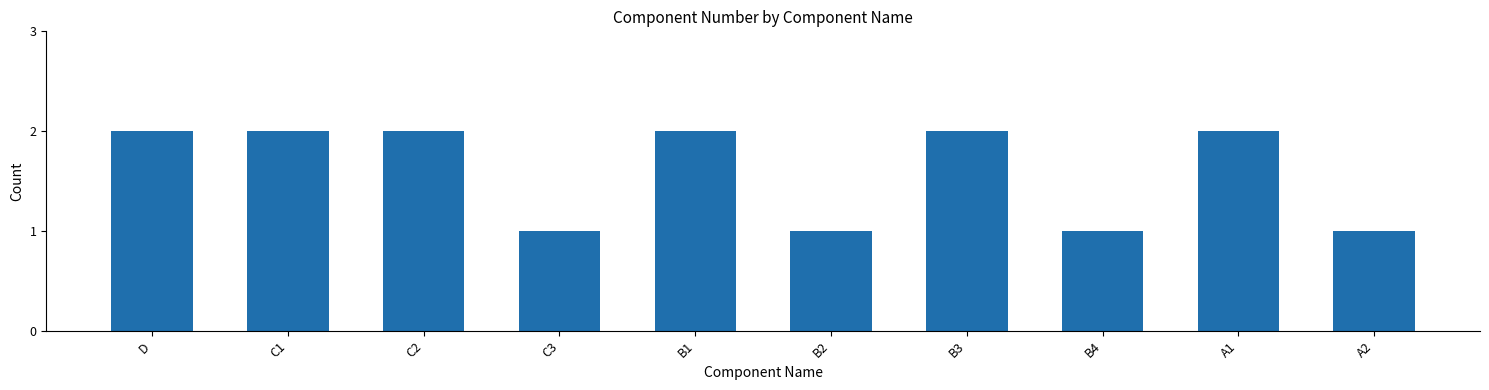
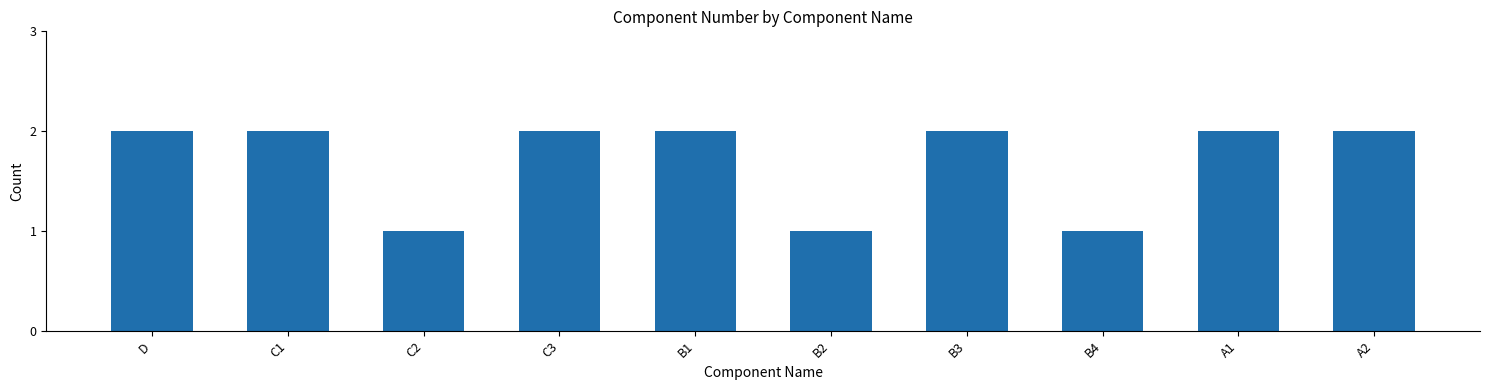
C2: 2 -> 1
C3: 1 -> 2
A2: 1 -> 2
